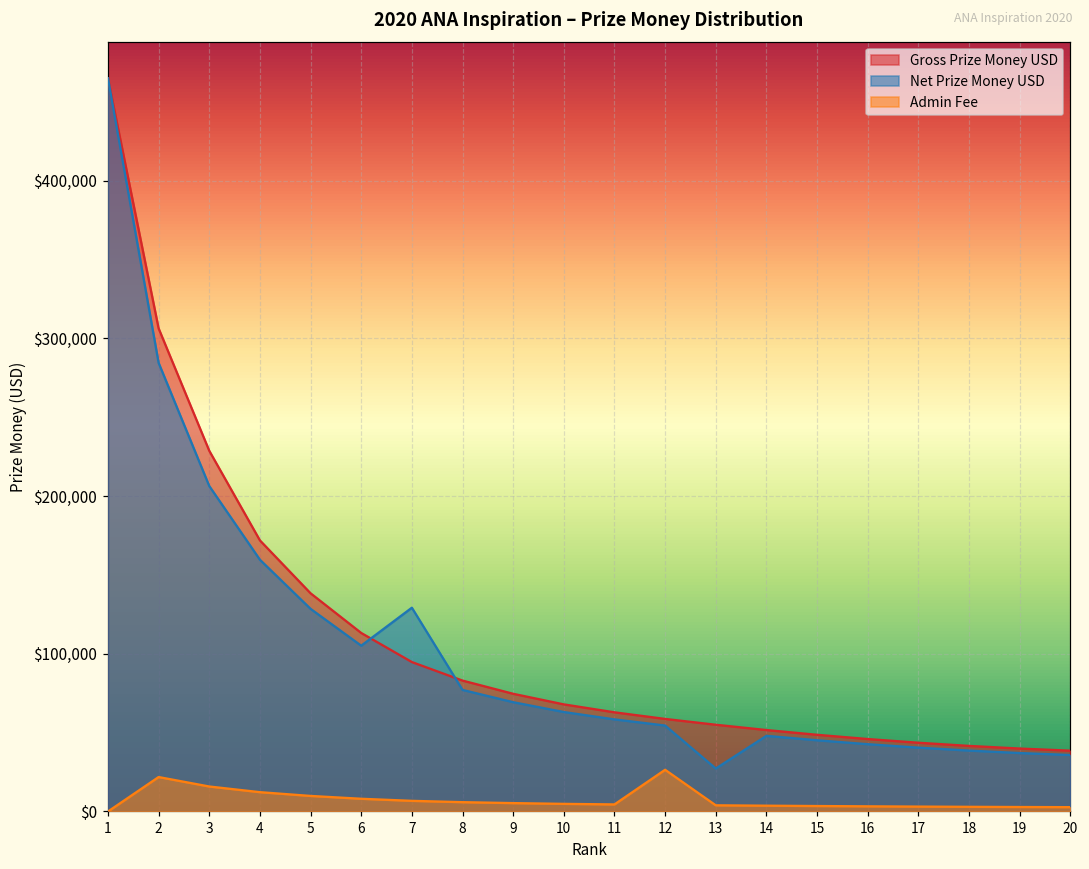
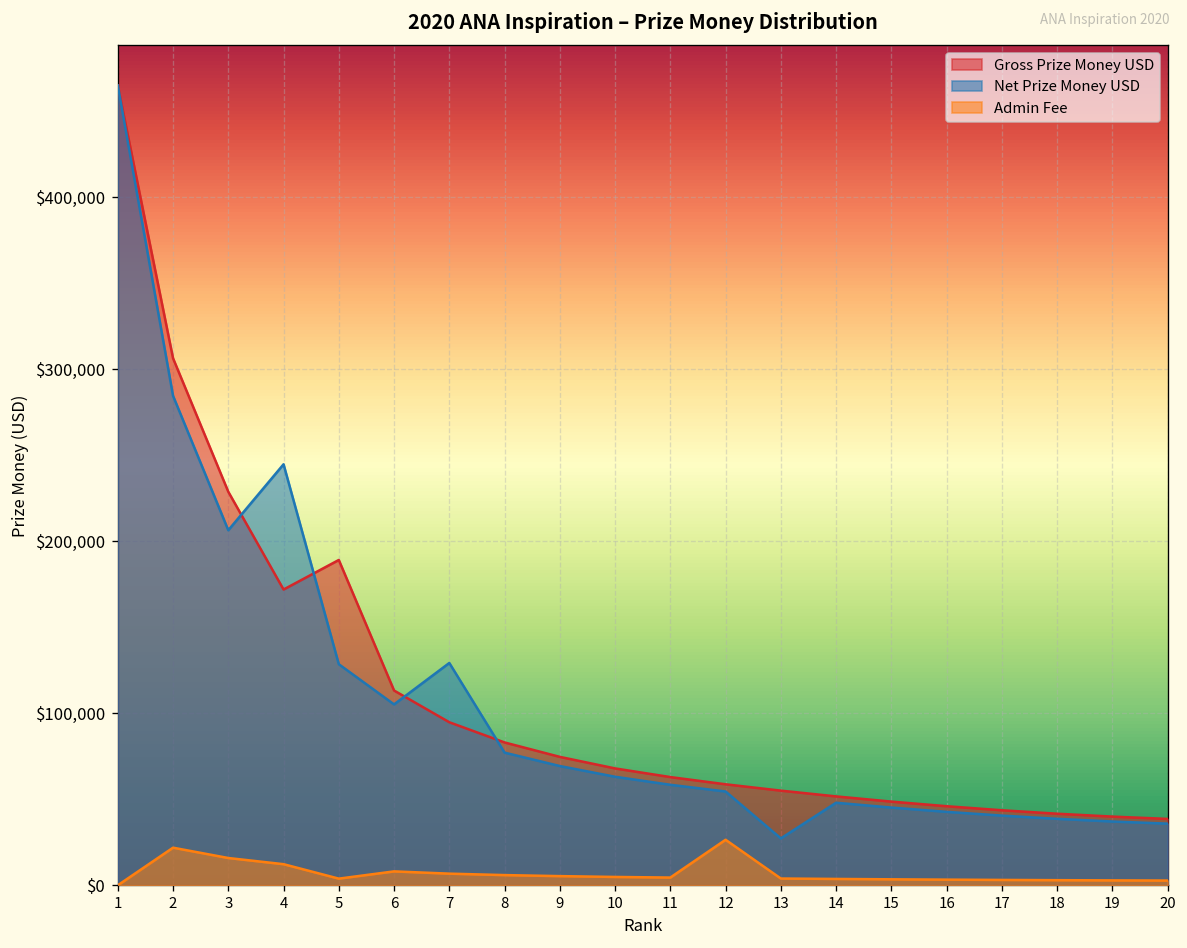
Net Prize Money USD, 4: $160,000 -> $245,000
Gross Prize Money USD, 5: $138,000 -> $189,000
Admin Fee, 5: $10,000 -> $4,000
